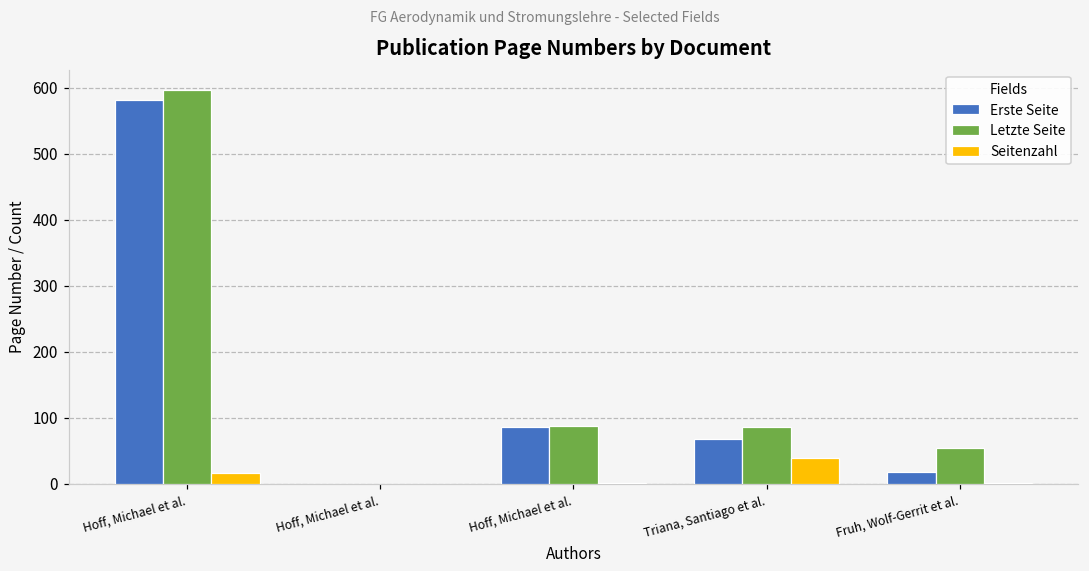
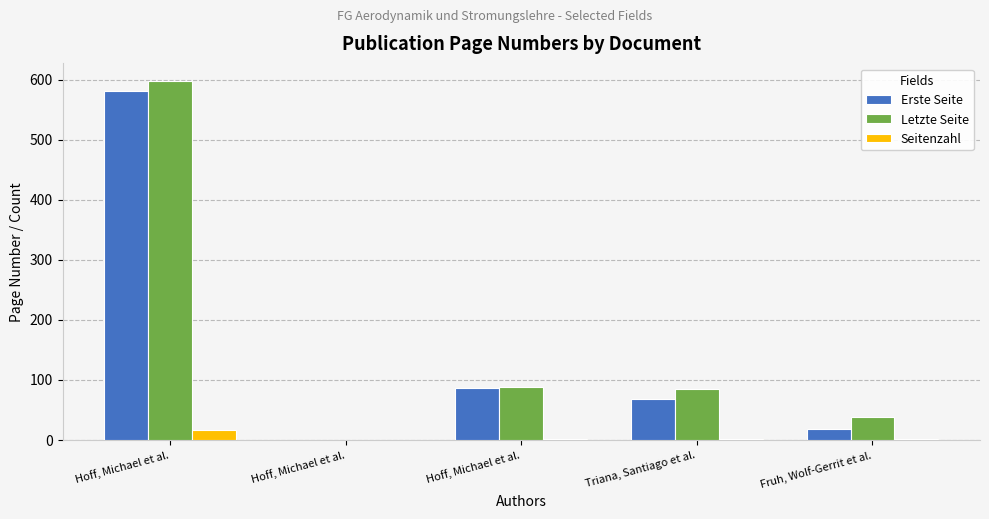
Seitenzahl, Triana, Santiago et al.: 40 -> 0
Letzte Seite, Fruh, Wolf-Gerrit et al.: 50 -> 40
